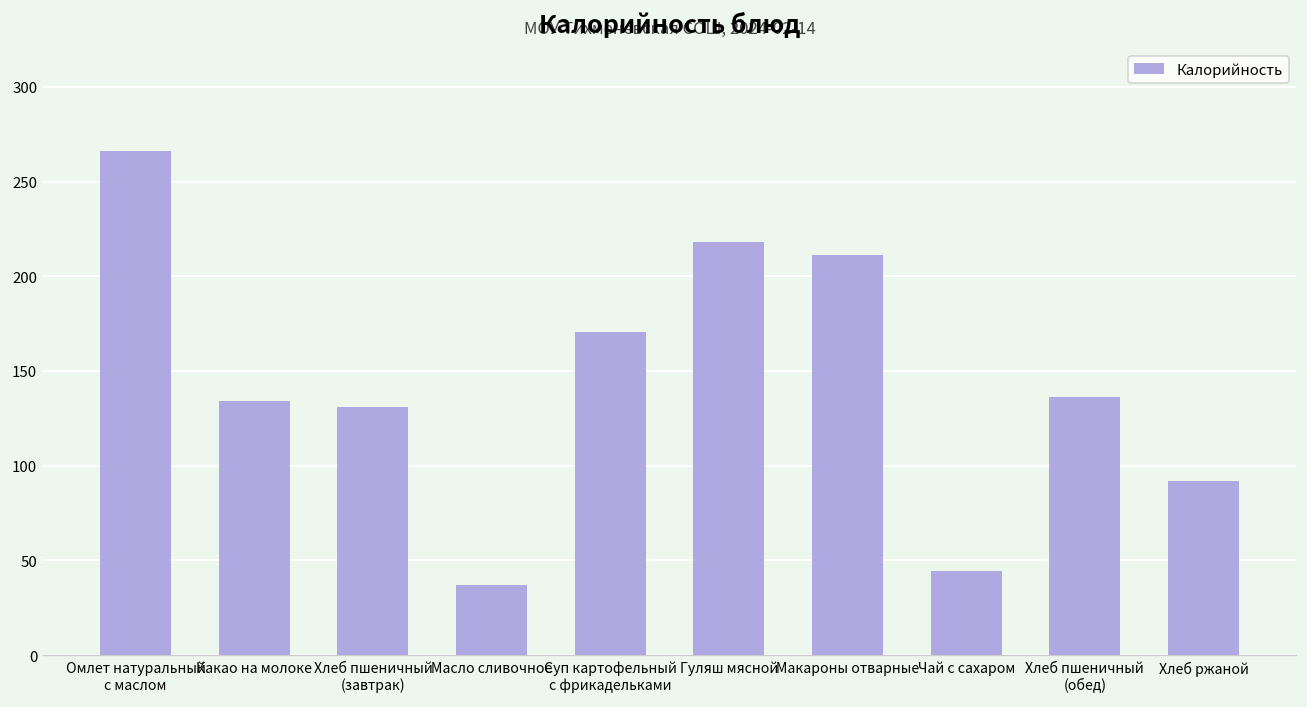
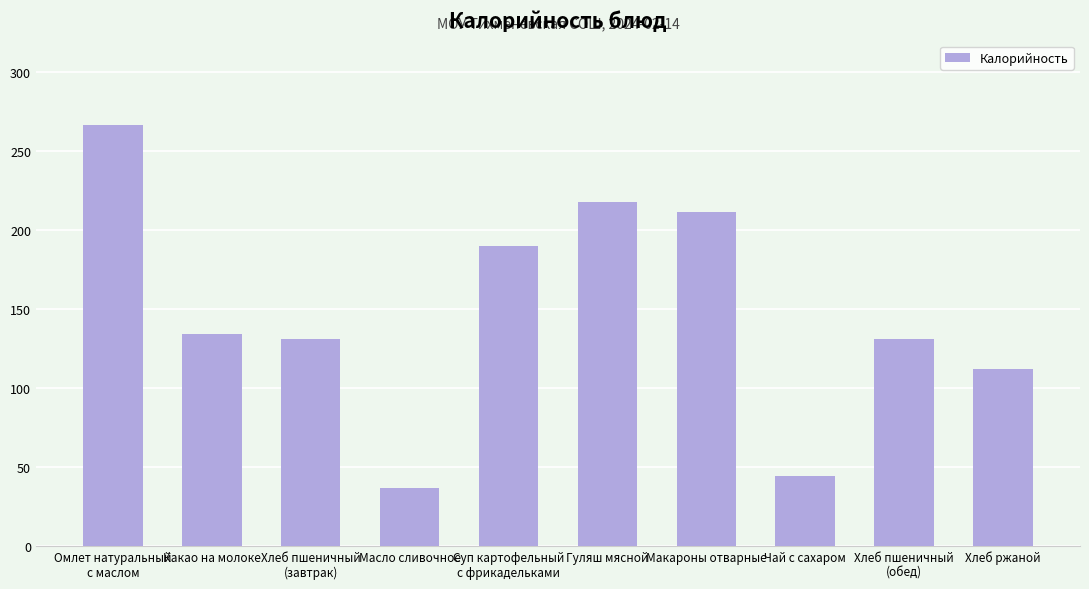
Суп картофельный с фрикадельками: 171 -> 190
Хлеб пшеничный (обед): 136 -> 131
Хлеб ржаной: 92 -> 112
